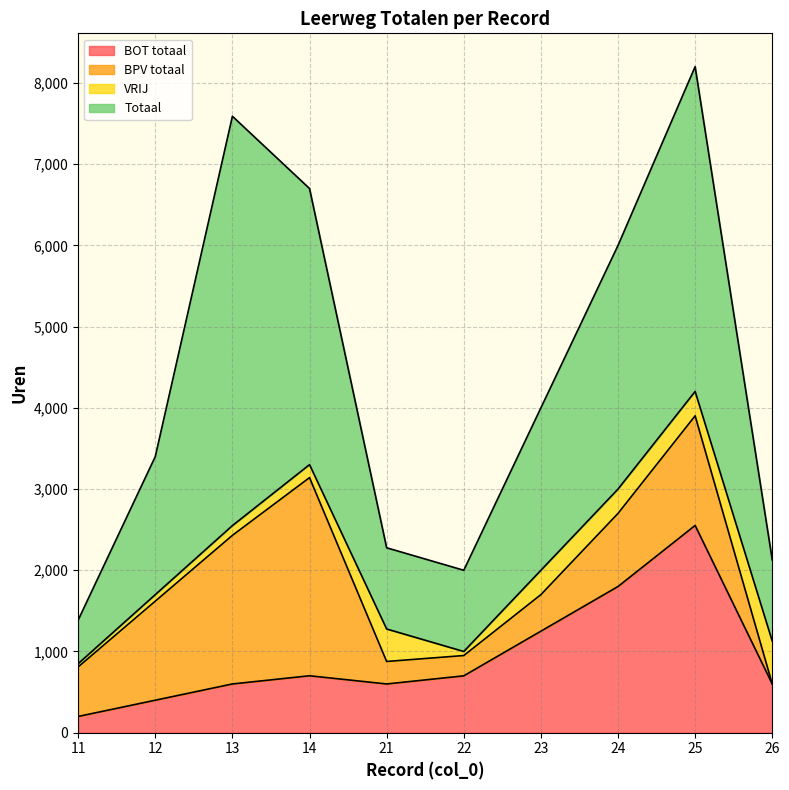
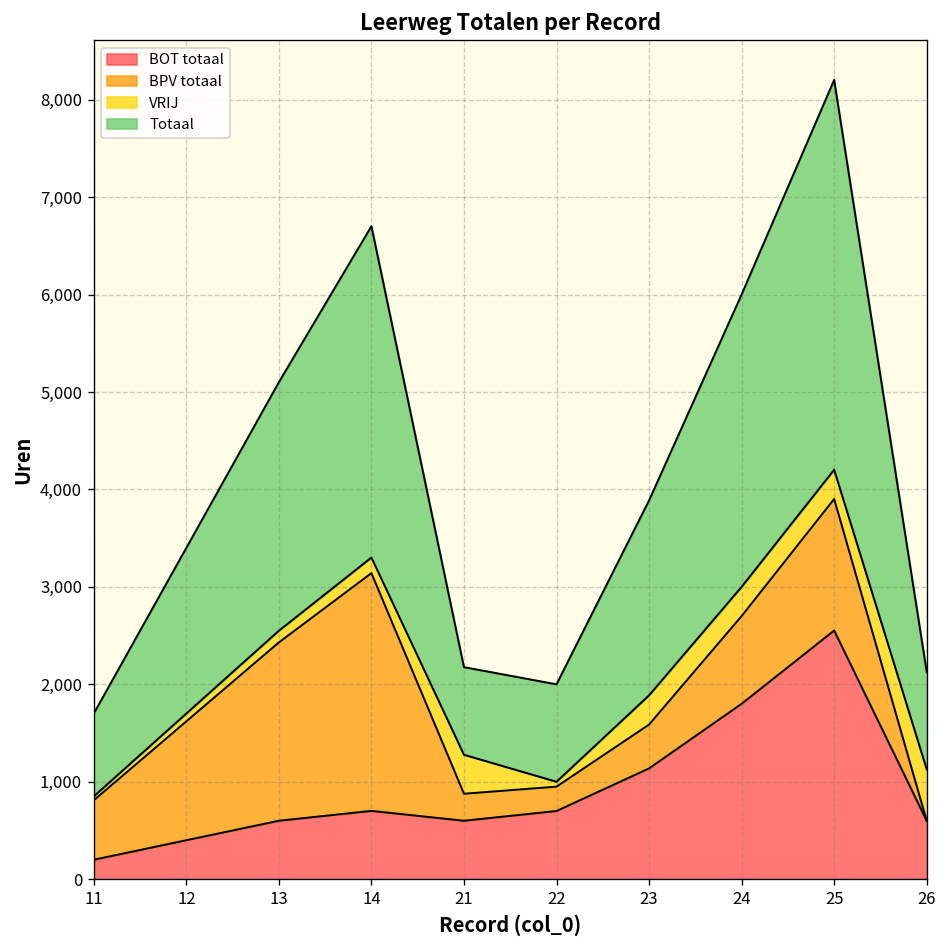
Totaal, 11: 500 -> 900
Totaal, 13: 5,000 -> 2,600
Totaal, 21: 1,000 -> 900
BOT totaal, 23: 1,300 -> 1,100
